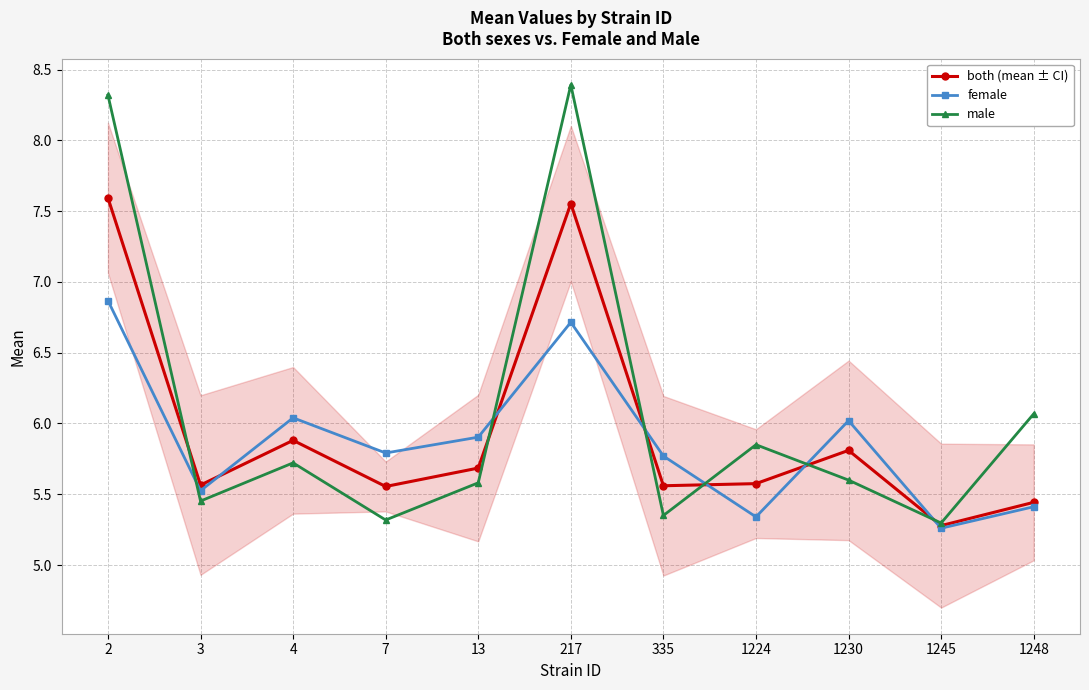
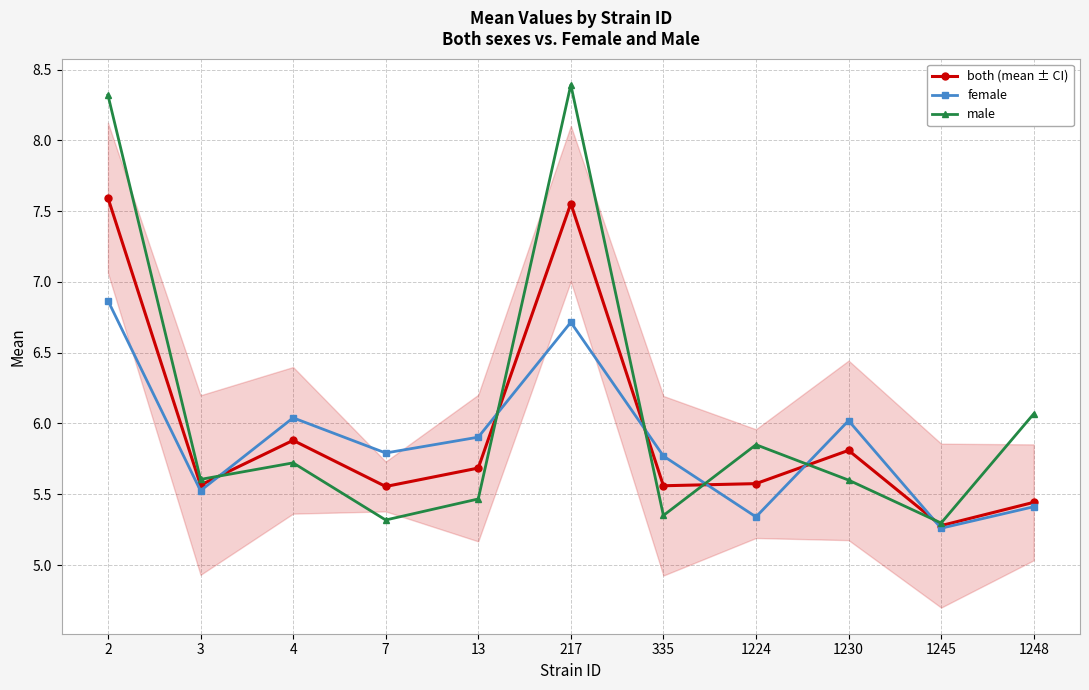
male, 3: 5.45 -> 5.61
male, 13: 5.58 -> 5.47
